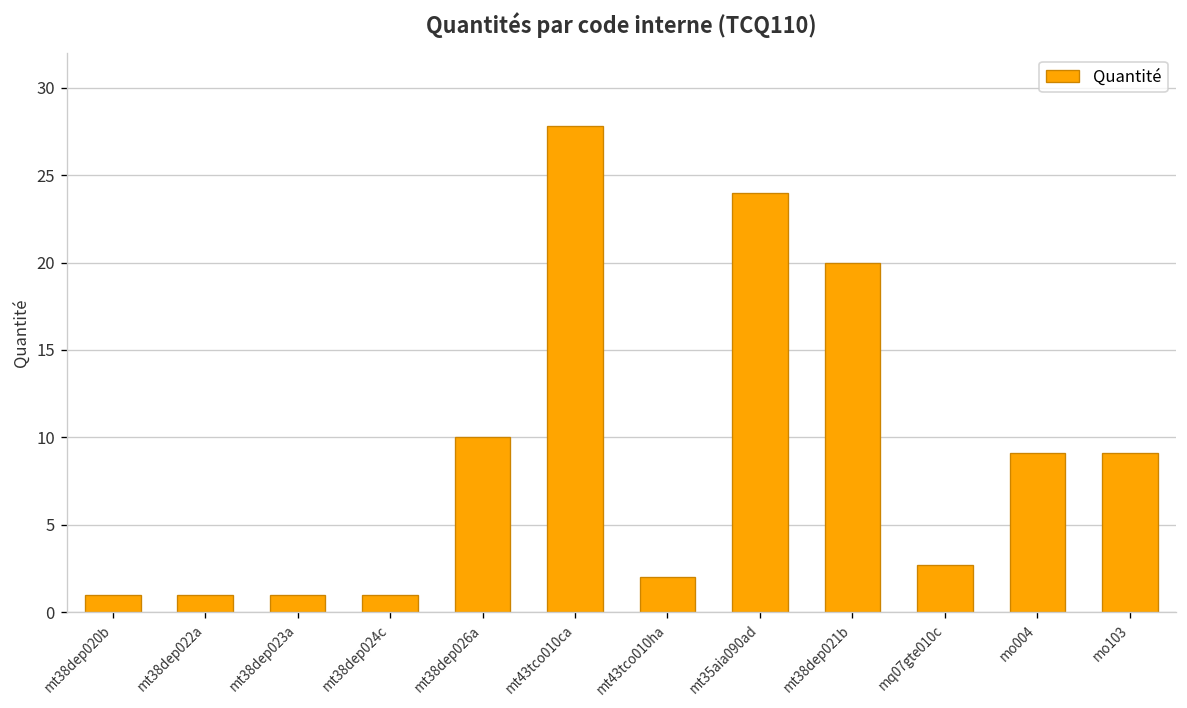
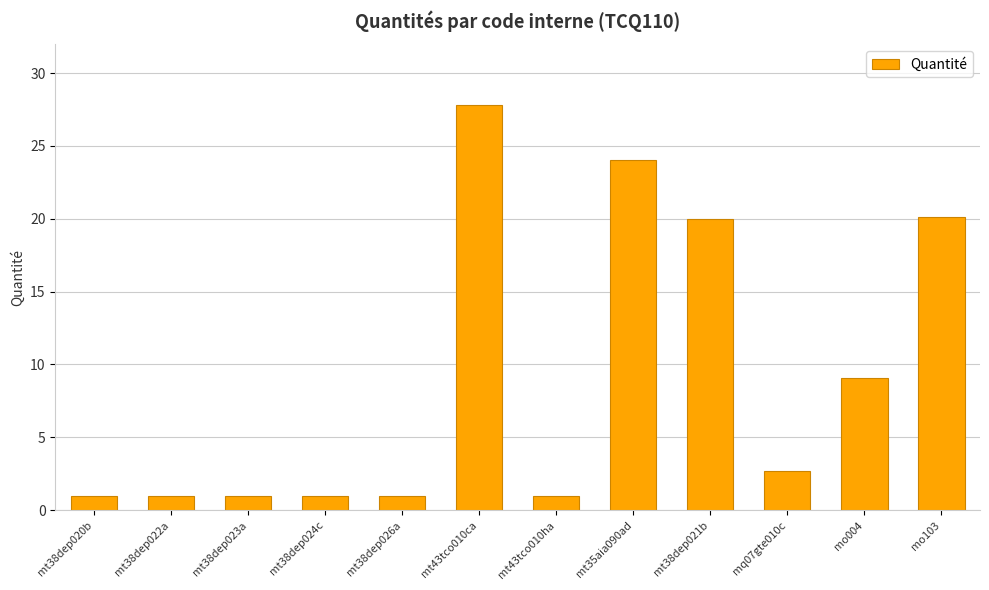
mt38dep026a: 10 -> 1
mt43tco010ha: 2 -> 1
mo103: 9.1 -> 20.1
